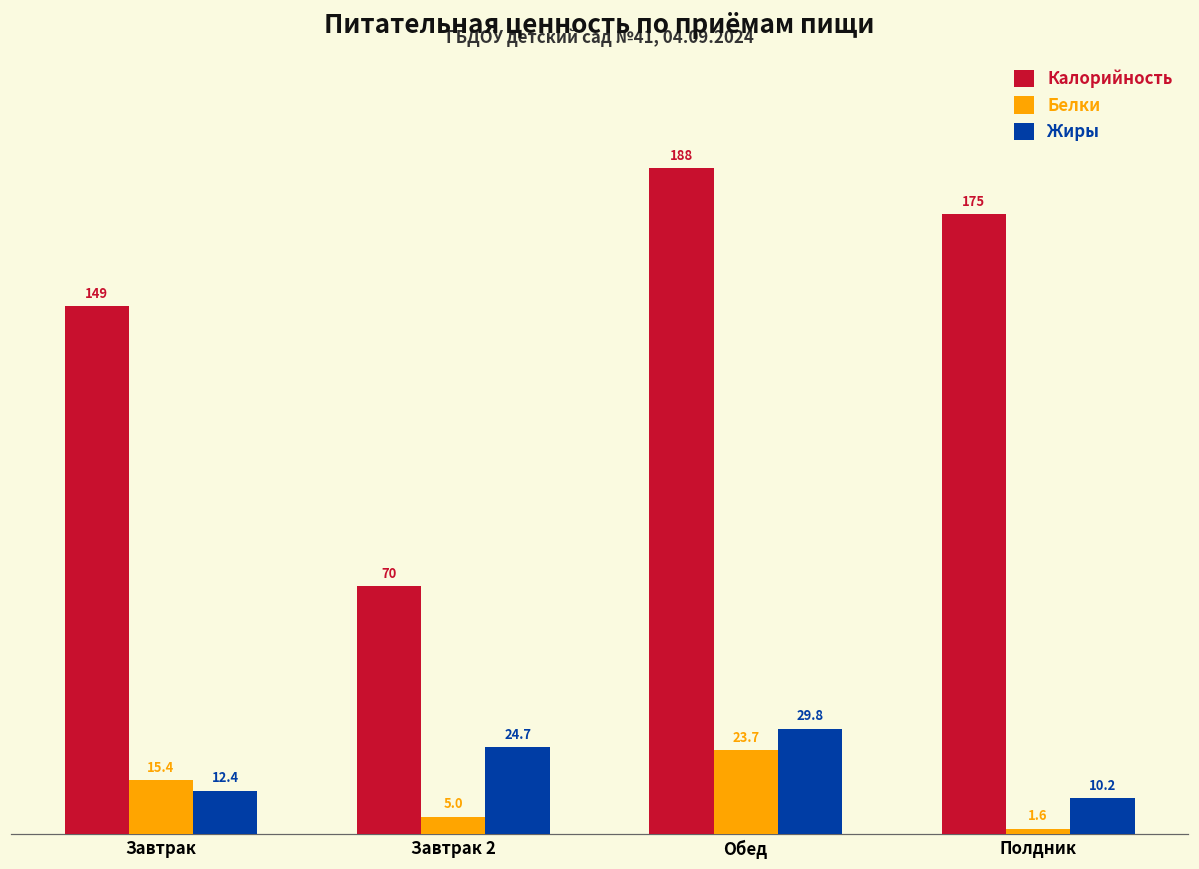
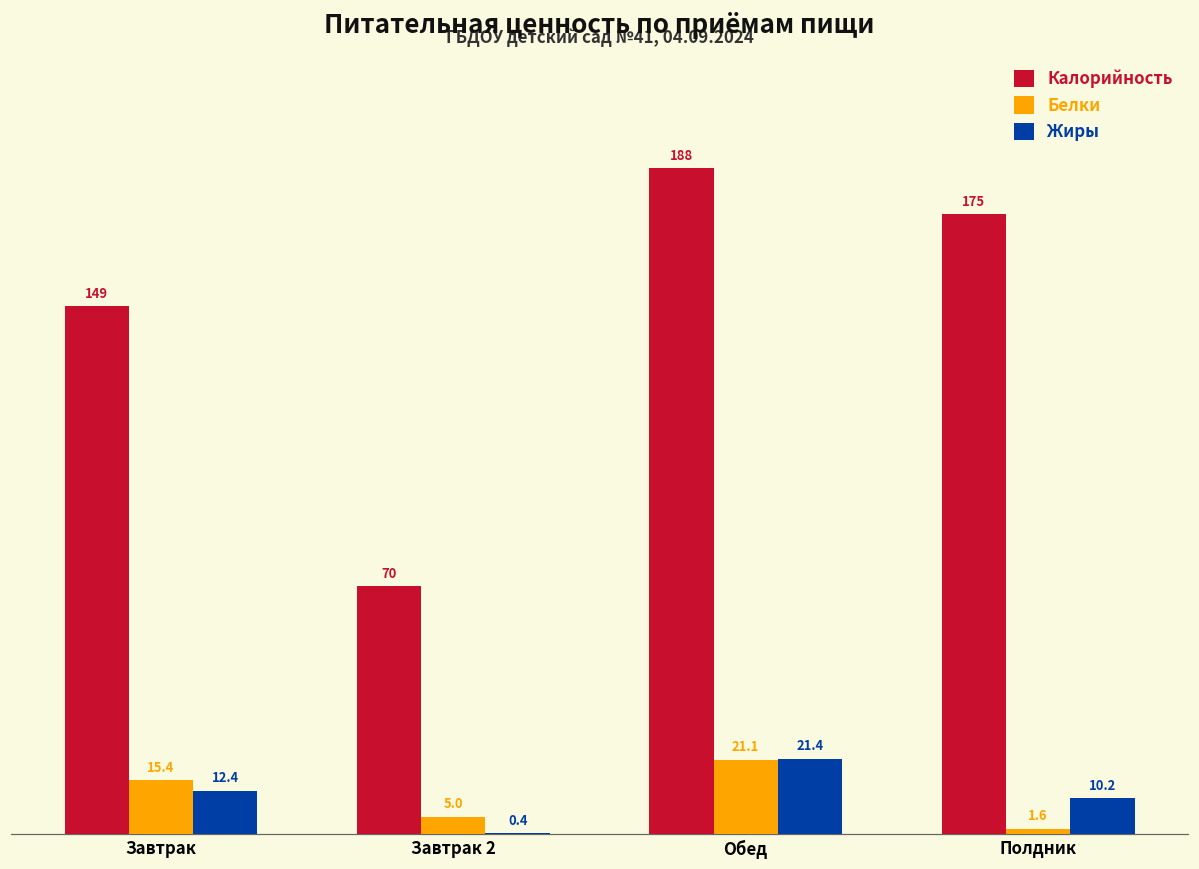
Жиры, Завтрак 2: 24.7 -> 0.4
Белки, Обед: 23.7 -> 21.1
Жиры, Обед: 29.8 -> 21.4
